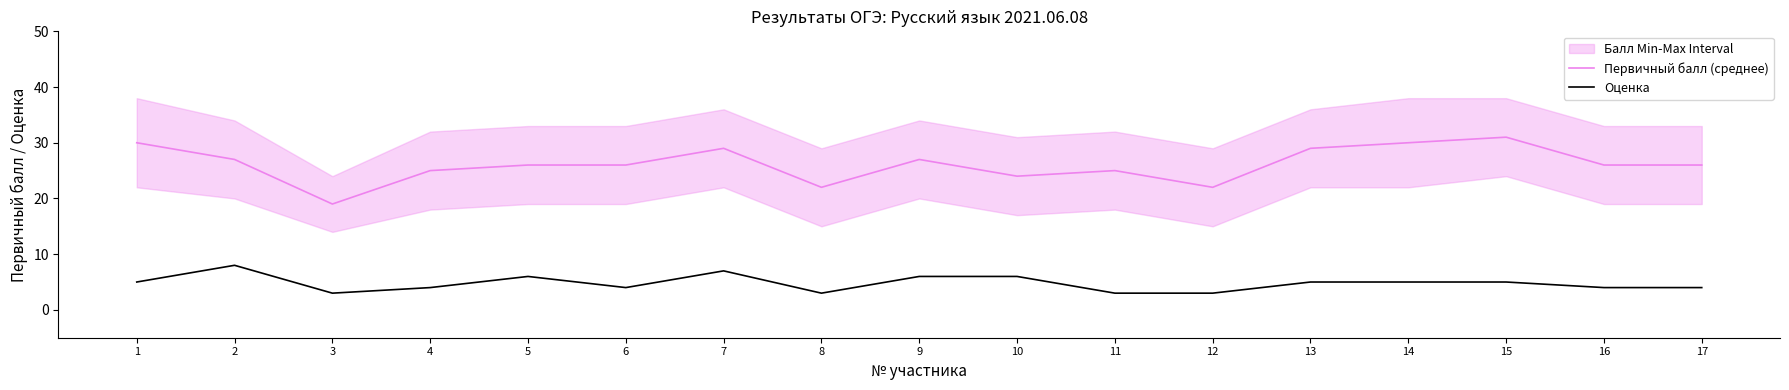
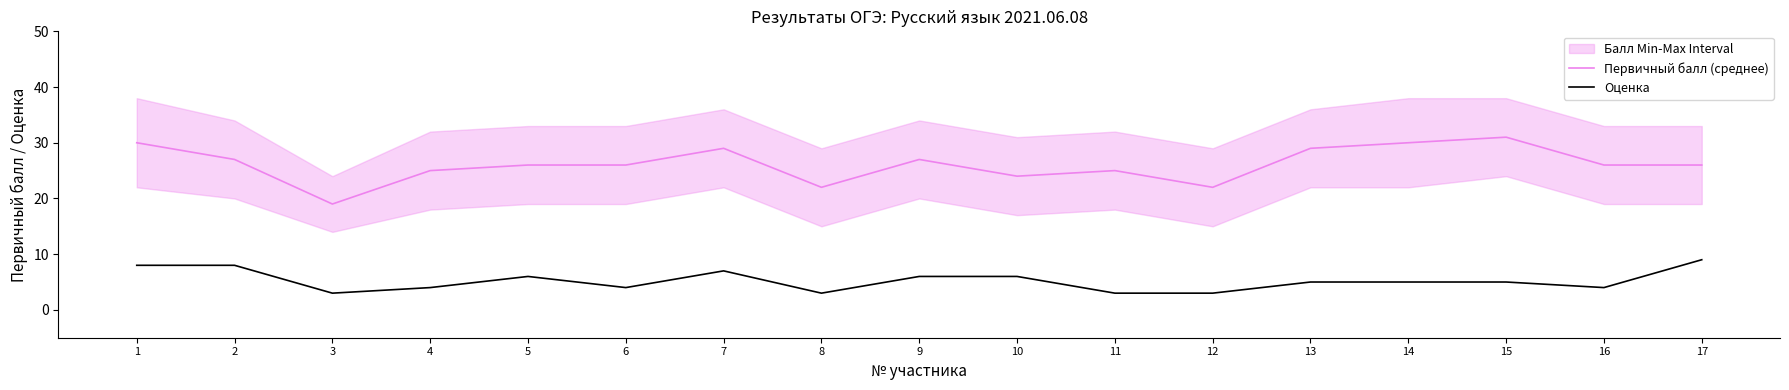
Оценка, 1: 5 -> 8
Оценка, 17: 4 -> 9
